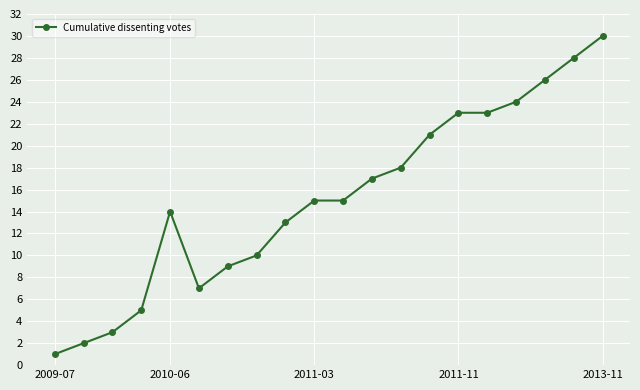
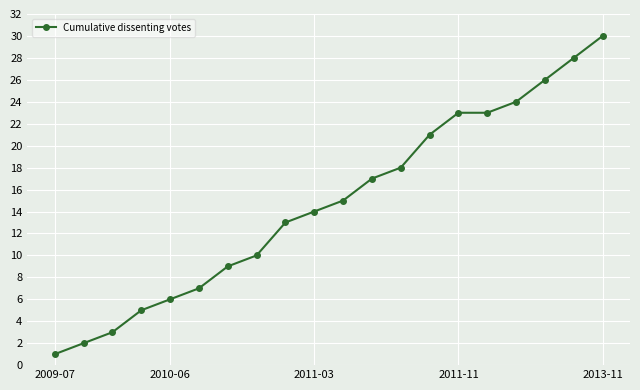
2010-06: 14 -> 6
2011-03: 15 -> 14
